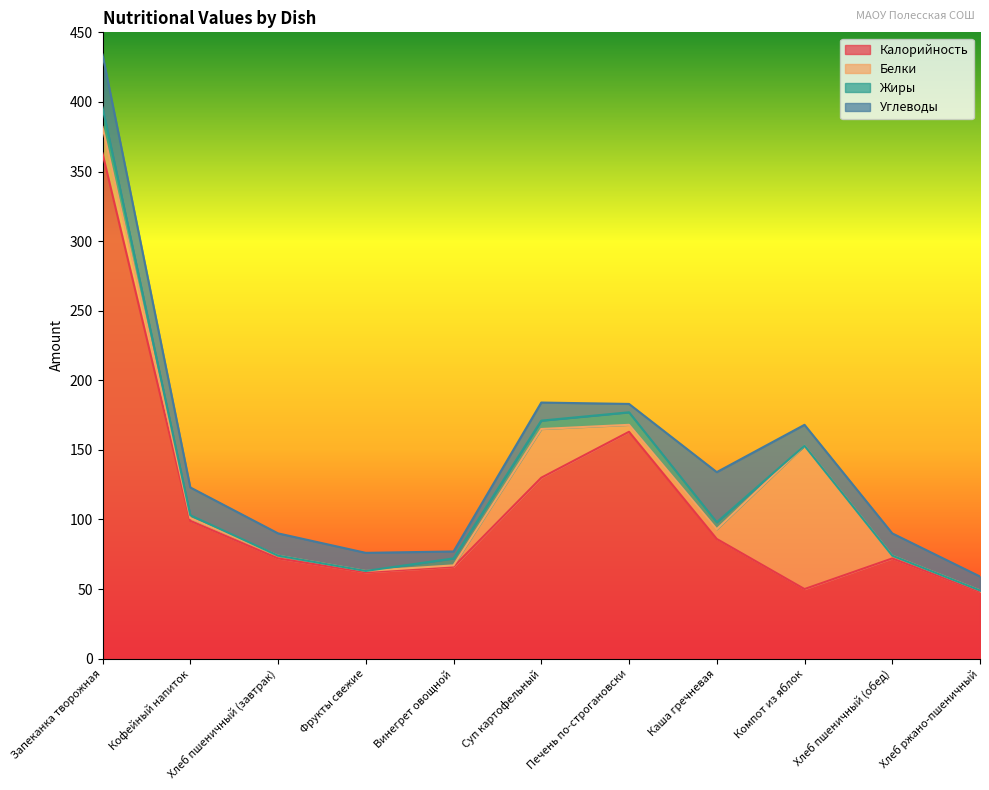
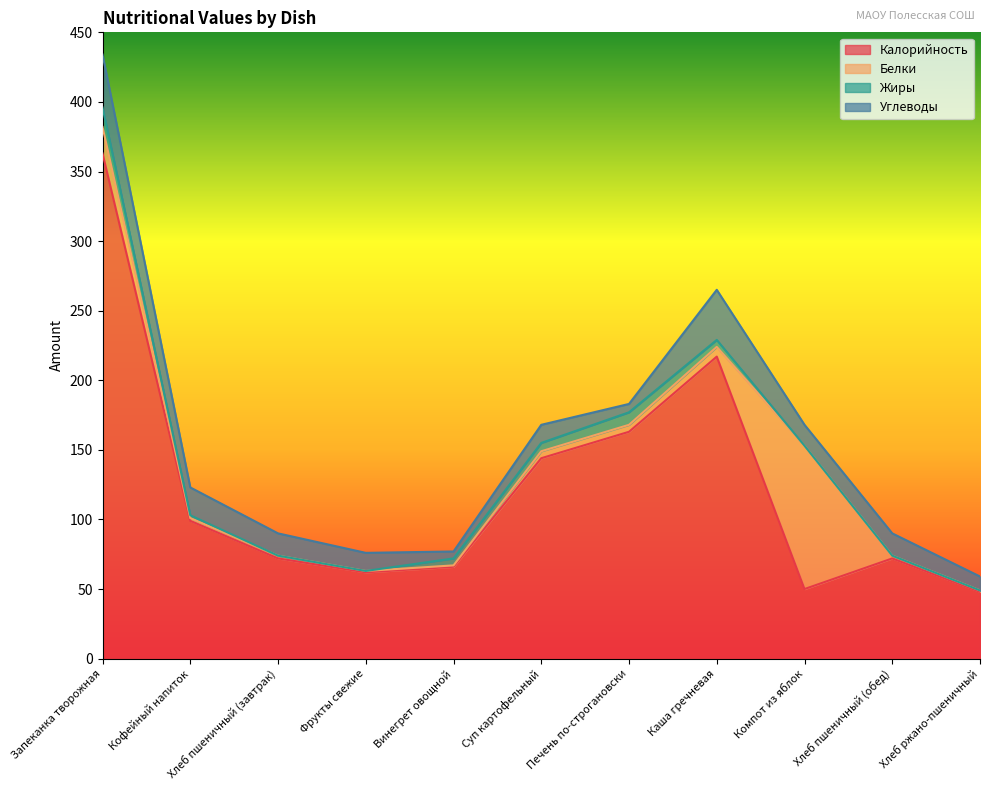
Калорийность, Суп картофельный: 130 -> 144
Белки, Суп картофельный: 35 -> 5
Калорийность, Каша гречневая: 86 -> 217
